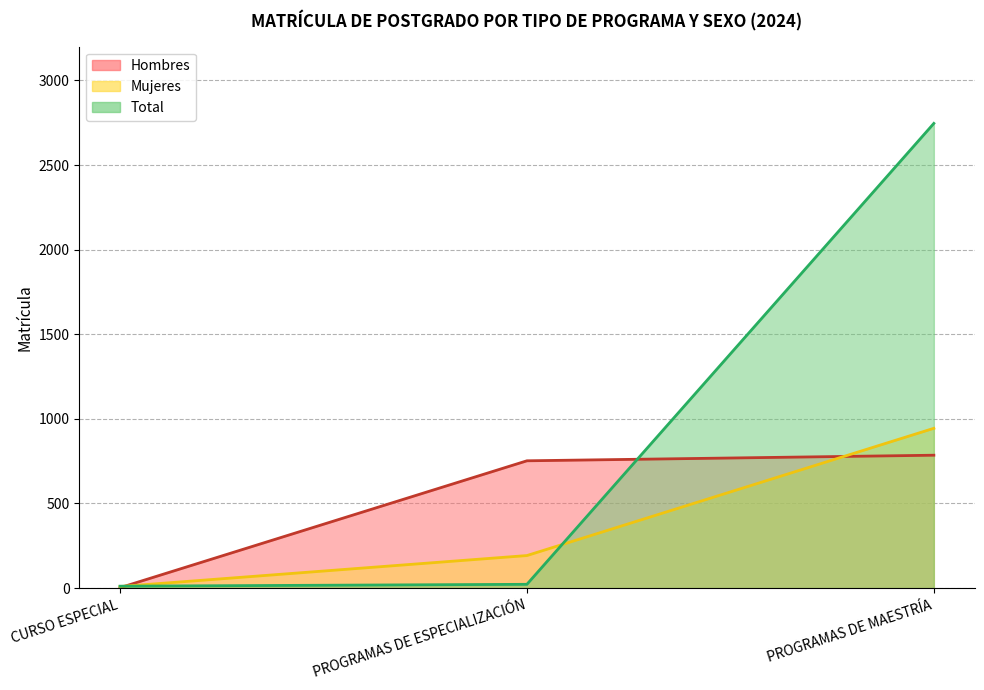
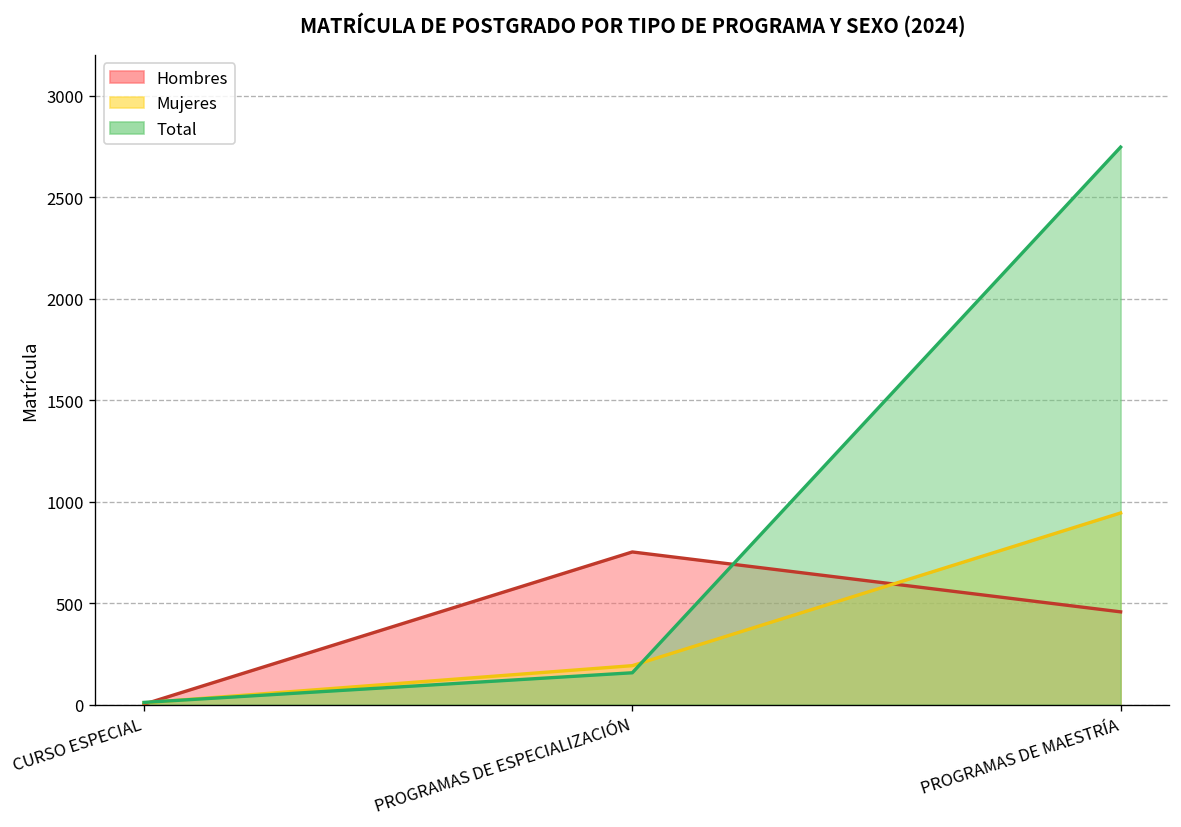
Total, PROGRAMAS DE ESPECIALIZACIÓN: 20 -> 160
Hombres, PROGRAMAS DE MAESTRÍA: 790 -> 460
